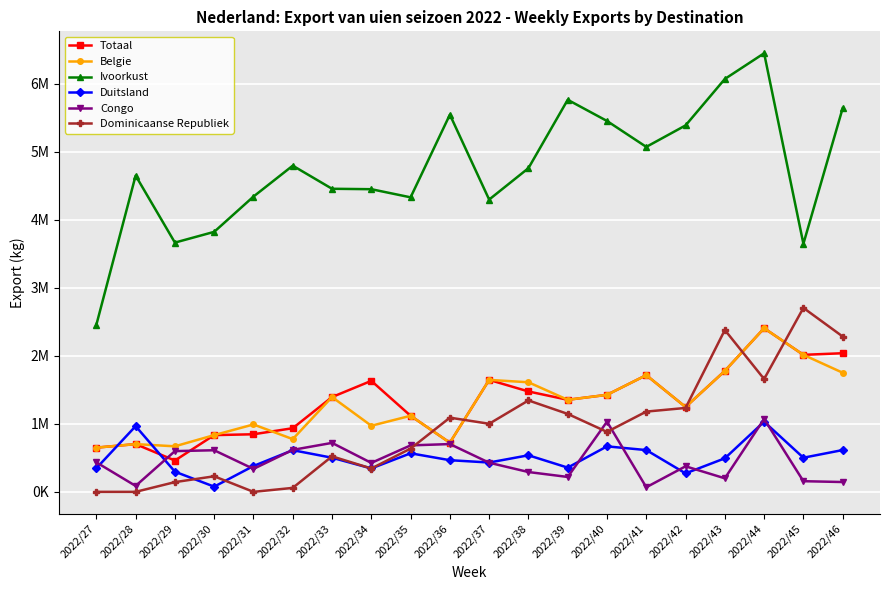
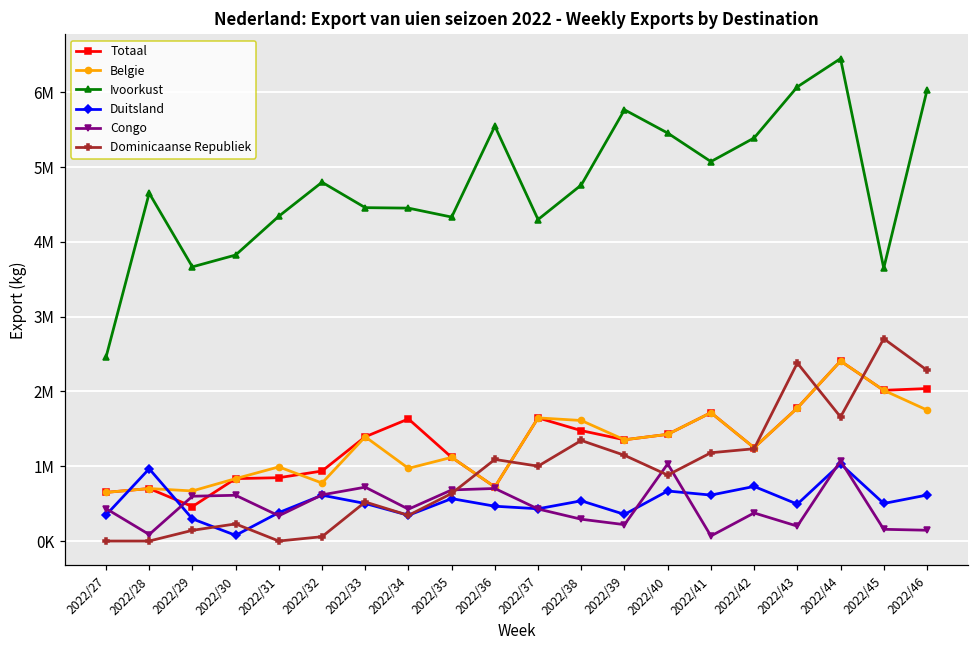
Duitsland, 2022/42: 300000 -> 700000
Ivoorkust, 2022/46: 5600000 -> 6000000
